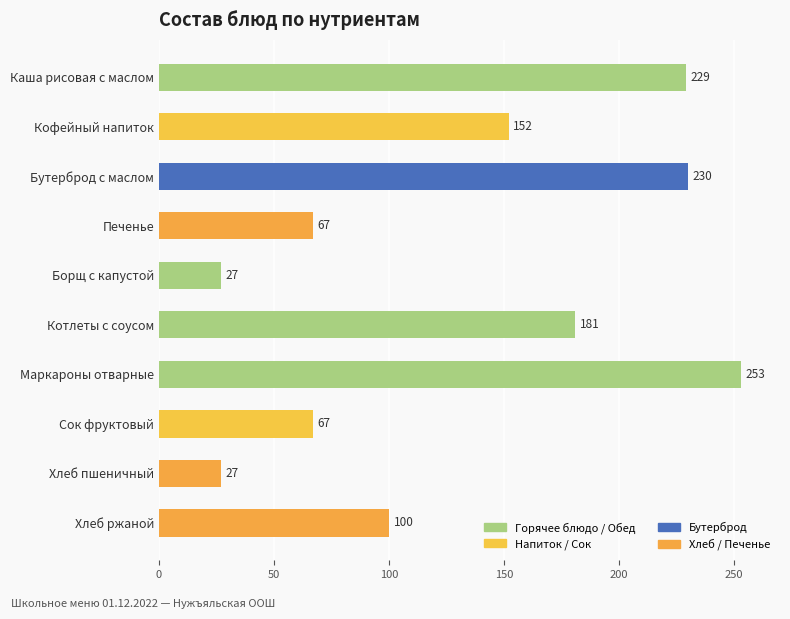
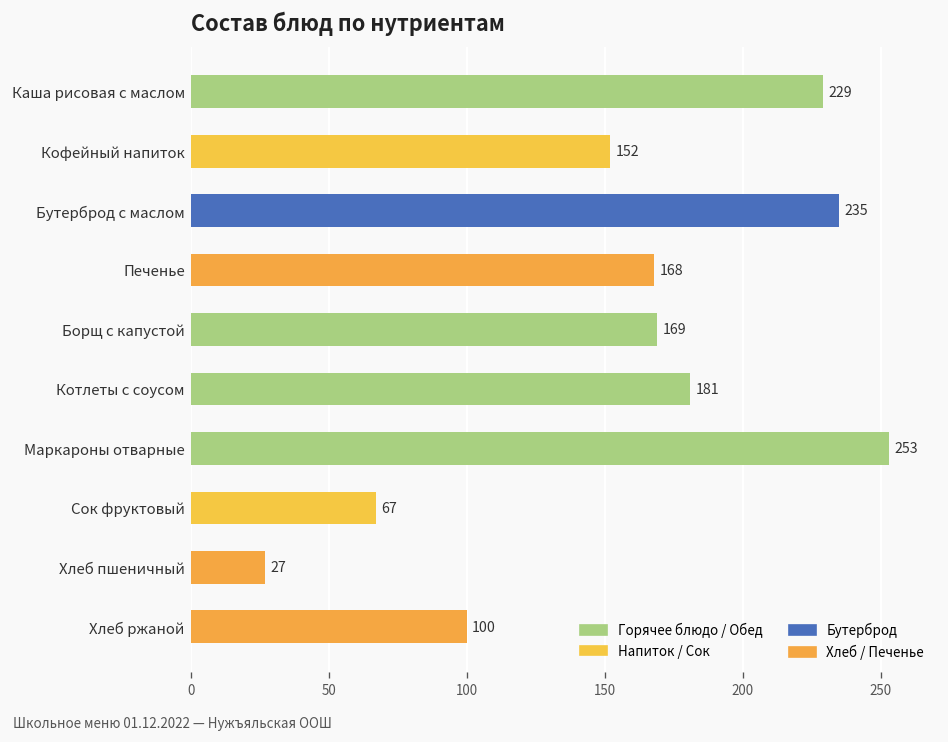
Бутерброд с маслом: 230 -> 235
Печенье: 67 -> 168
Борщ с капустой: 27 -> 169
